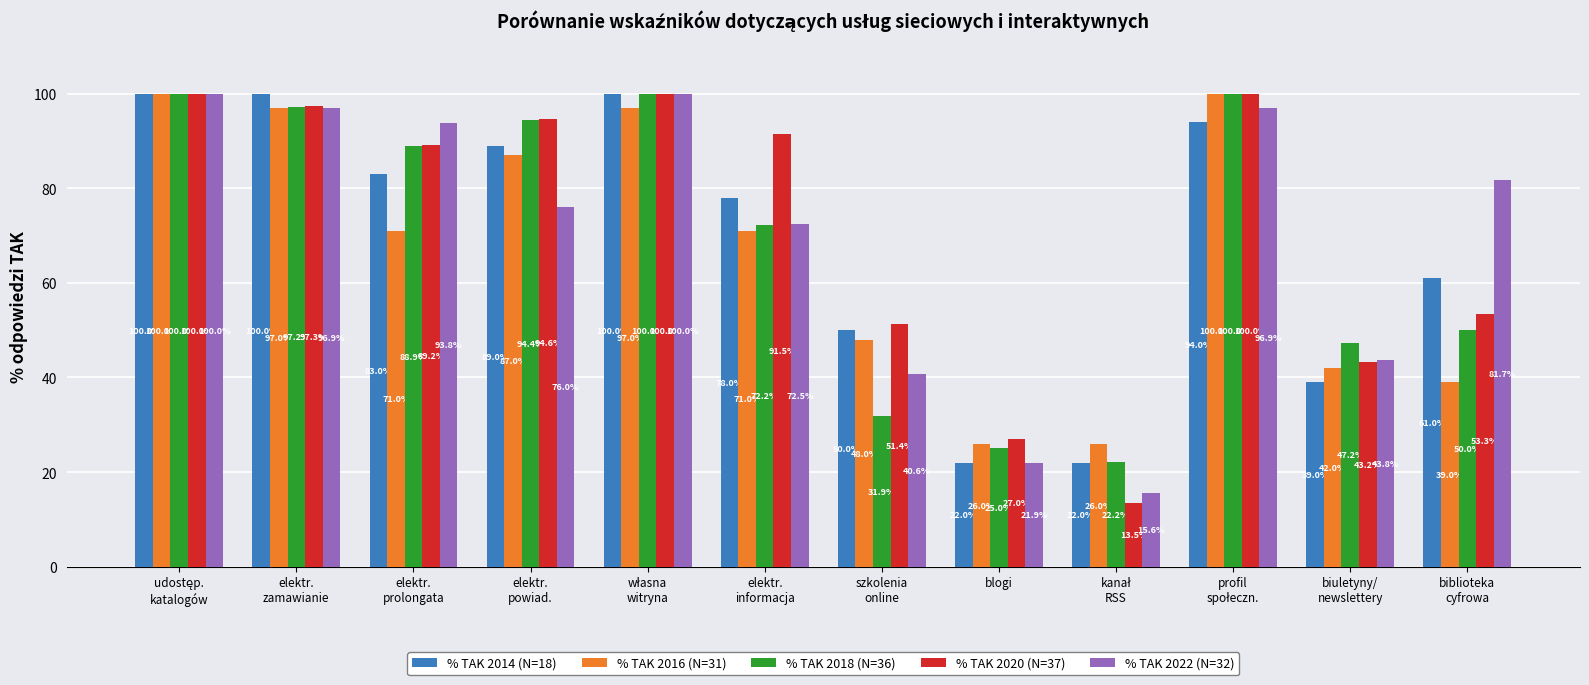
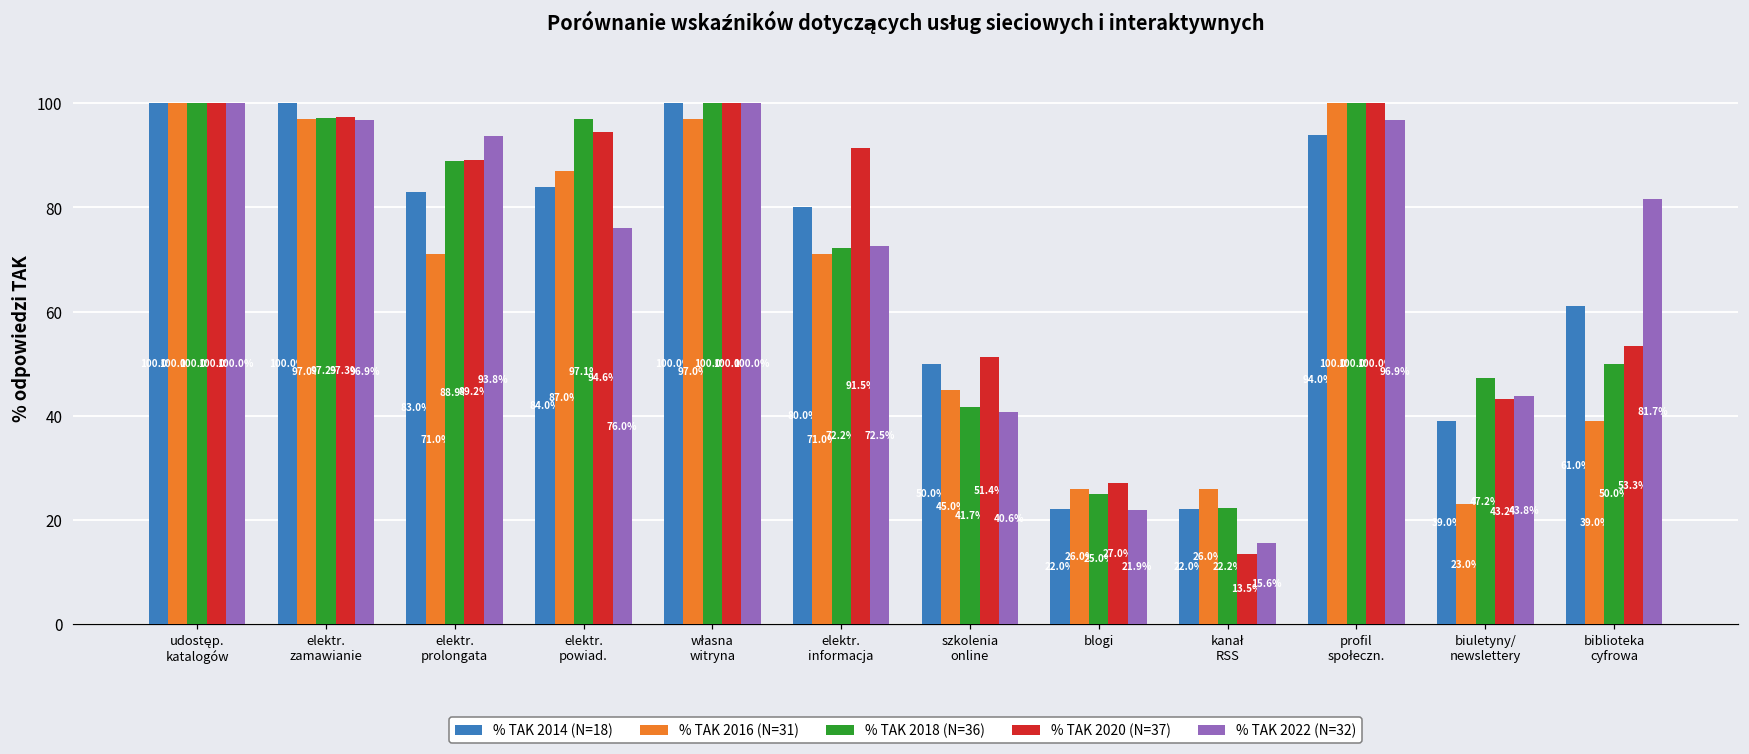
% TAK 2014 (N=18), elektr. powiad.: 89.0% -> 84.0%
% TAK 2018 (N=36), elektr. powiad.: 94.4% -> 97.1%
% TAK 2014 (N=18), elektr. informacja: 78.0% -> 80.0%
% TAK 2016 (N=31), szkolenia online: 48.0% -> 45.0%
% TAK 2018 (N=36), szkolenia online: 31.9% -> 41.7%
% TAK 2016 (N=31), biuletyny/ newslettery: 42.0% -> 23.0%
